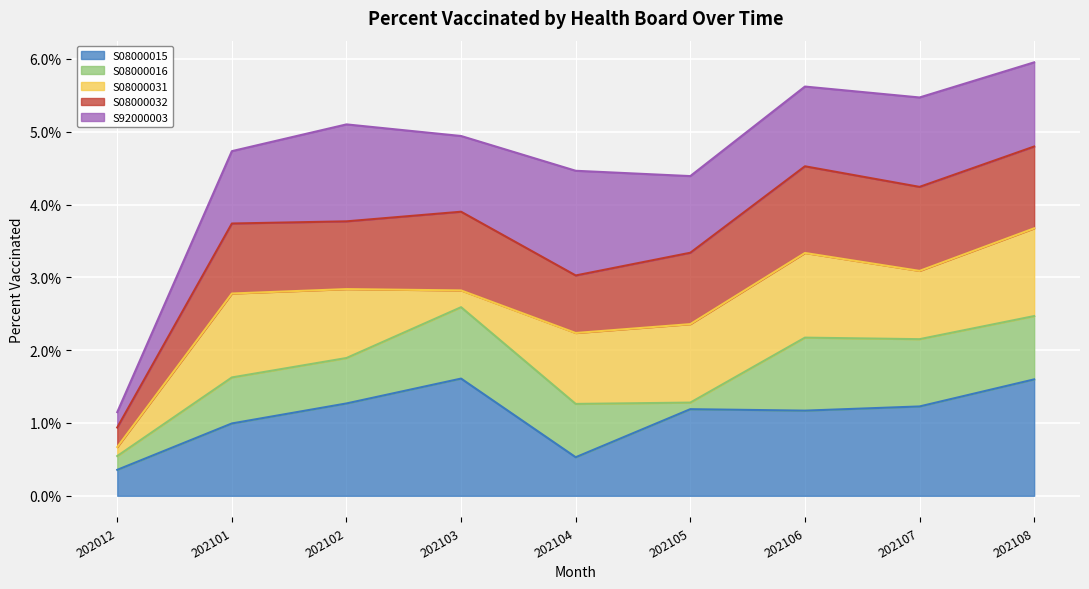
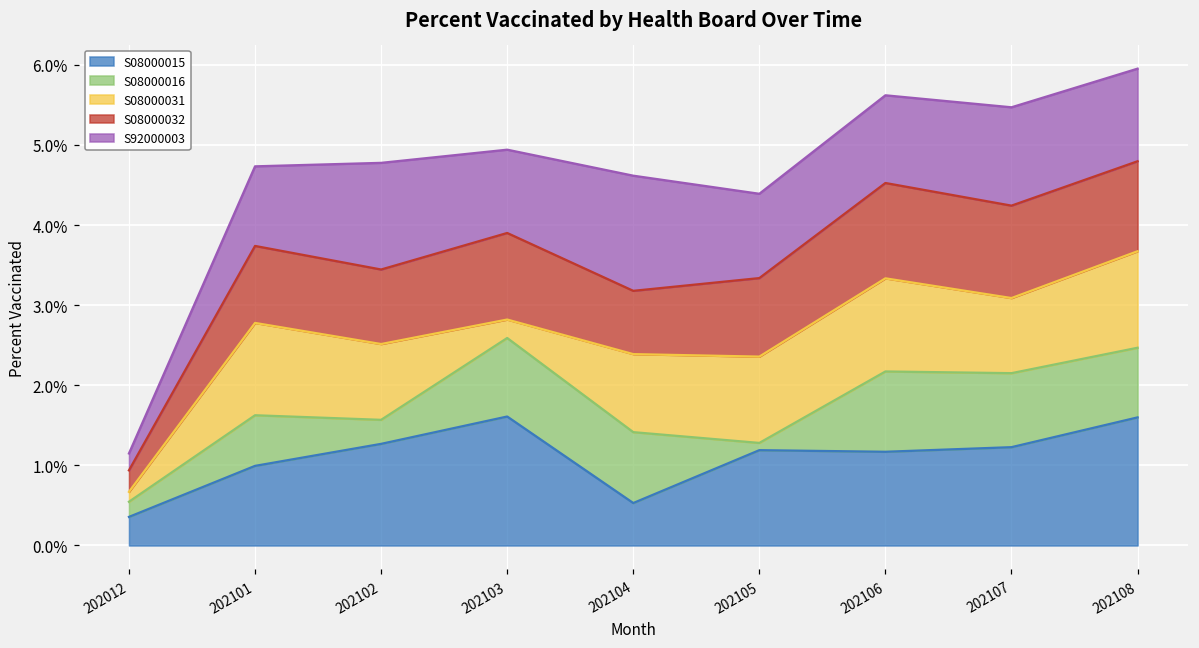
S08000016, 202102: 0.6% -> 0.3%
S08000016, 202104: 0.7% -> 0.9%
